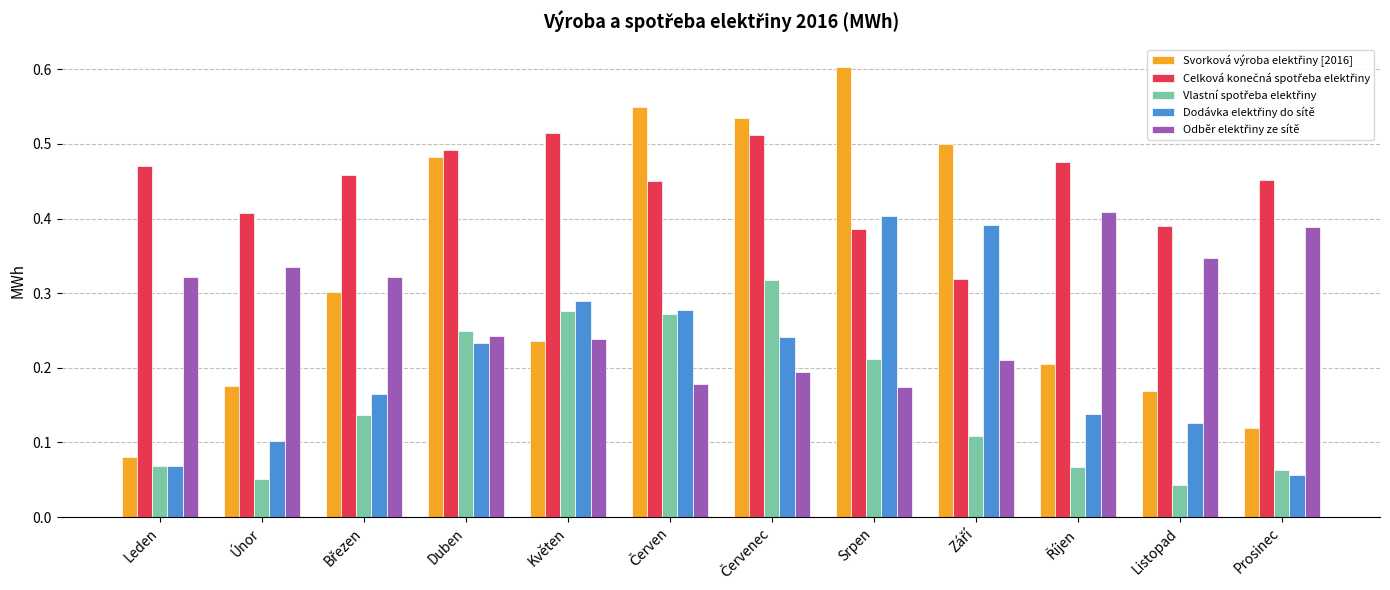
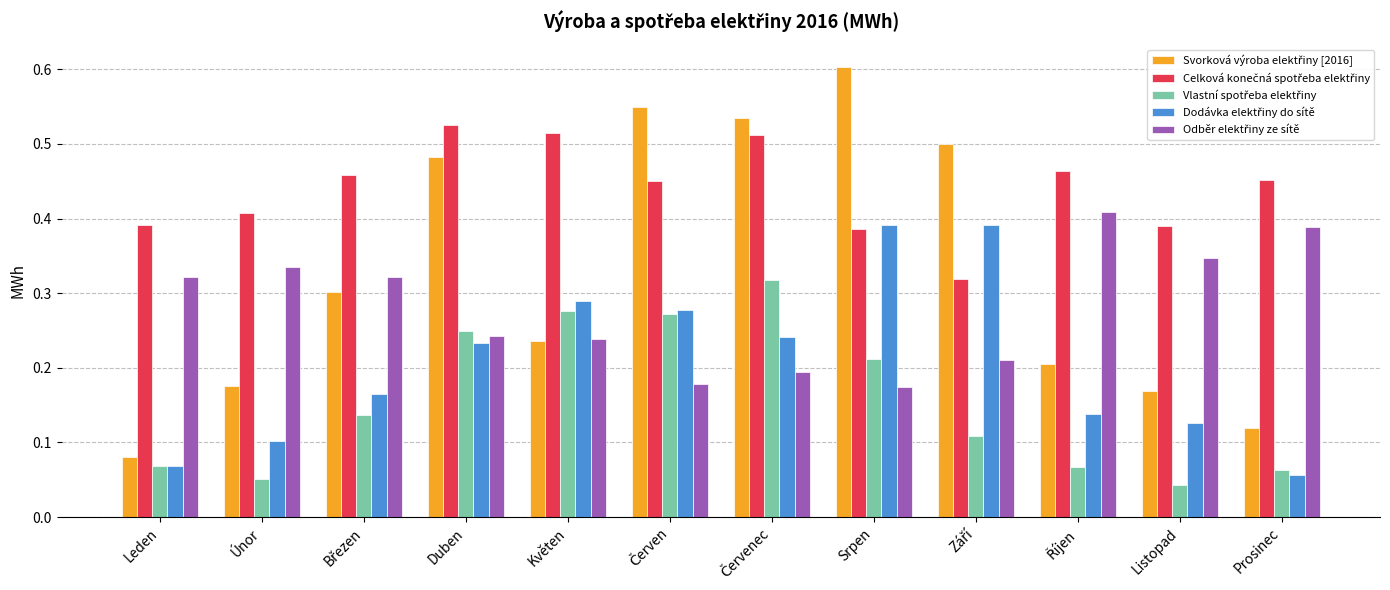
Celková konečná spotřeba elektřiny, Leden: 0.47 -> 0.39
Celková konečná spotřeba elektřiny, Duben: 0.49 -> 0.53
Dodávka elektřiny do sítě, Srpen: 0.40 -> 0.39
Celková konečná spotřeba elektřiny, Říjen: 0.48 -> 0.46
